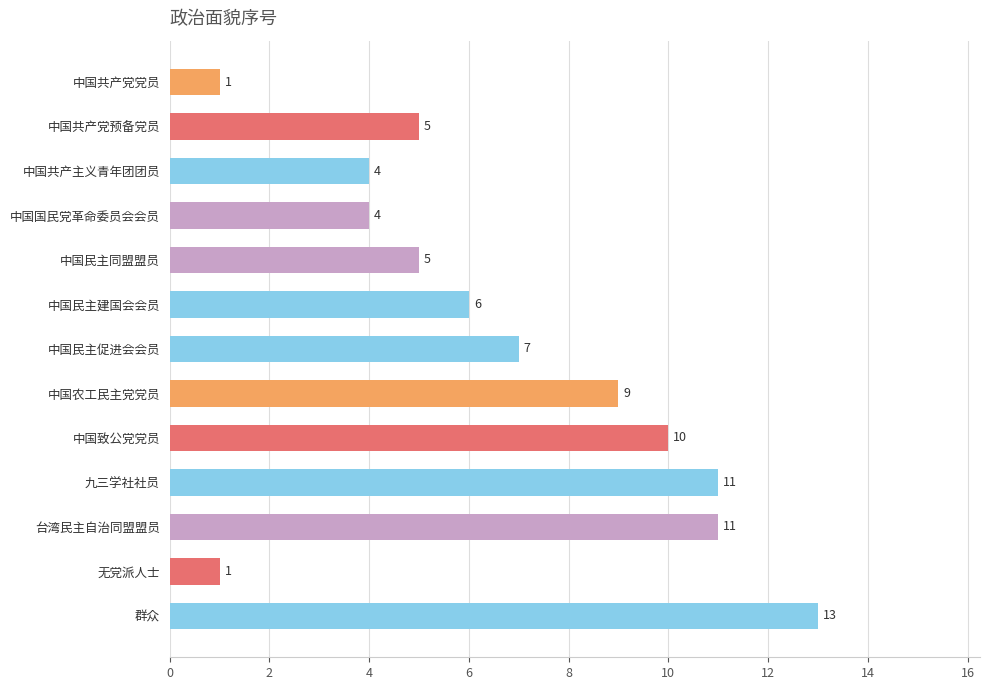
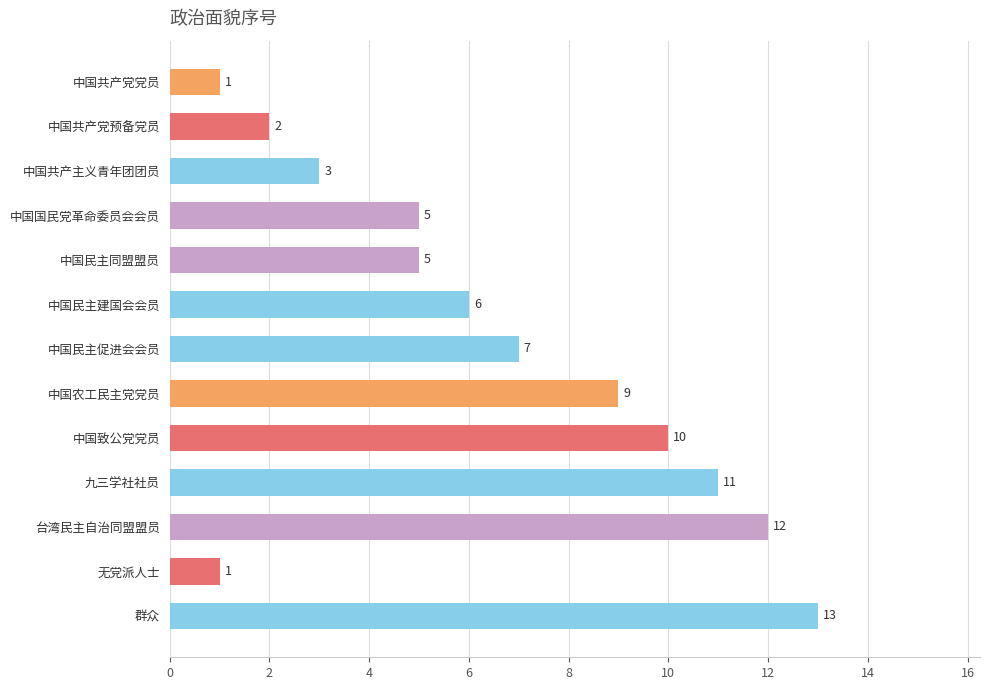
中国共产党预备党员: 5 -> 2
中国共产主义青年团团员: 4 -> 3
中国国民党革命委员会会员: 4 -> 5
台湾民主自治同盟盟员: 11 -> 12
